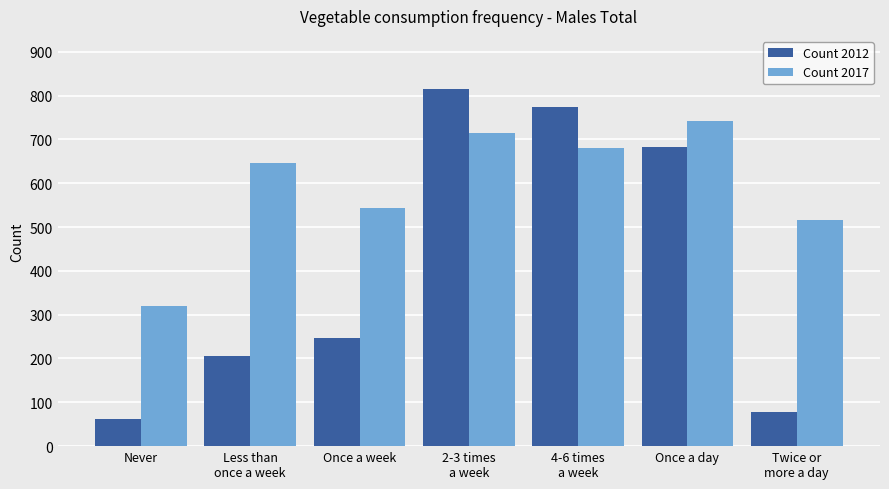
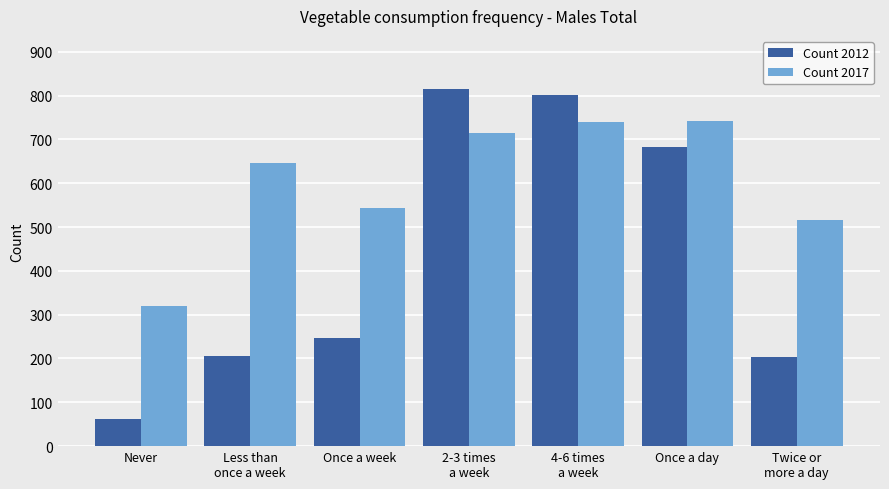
Count 2012, 4-6 times a week: 770 -> 800
Count 2017, 4-6 times a week: 680 -> 740
Count 2012, Twice or more a day: 80 -> 200
